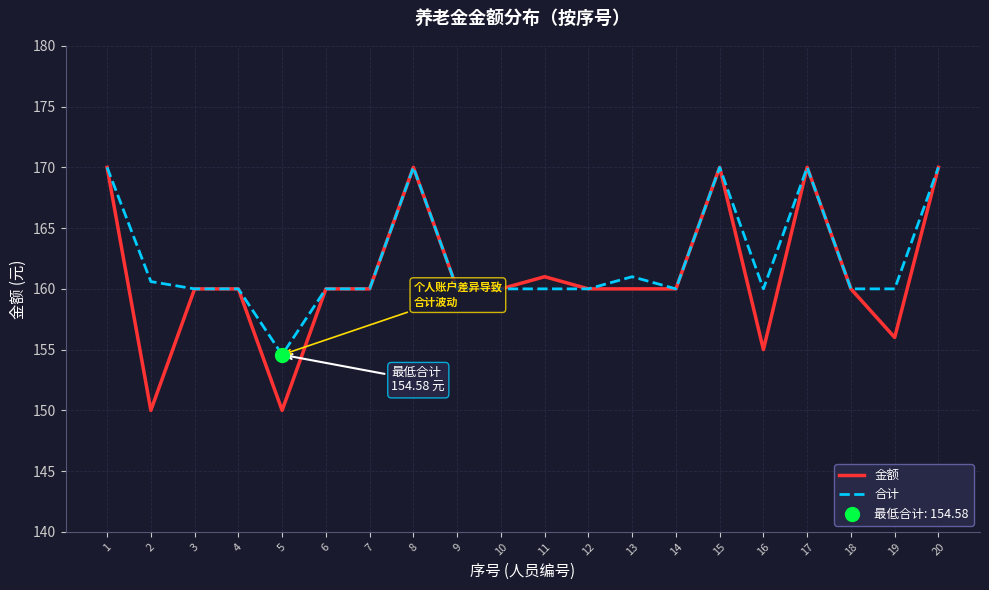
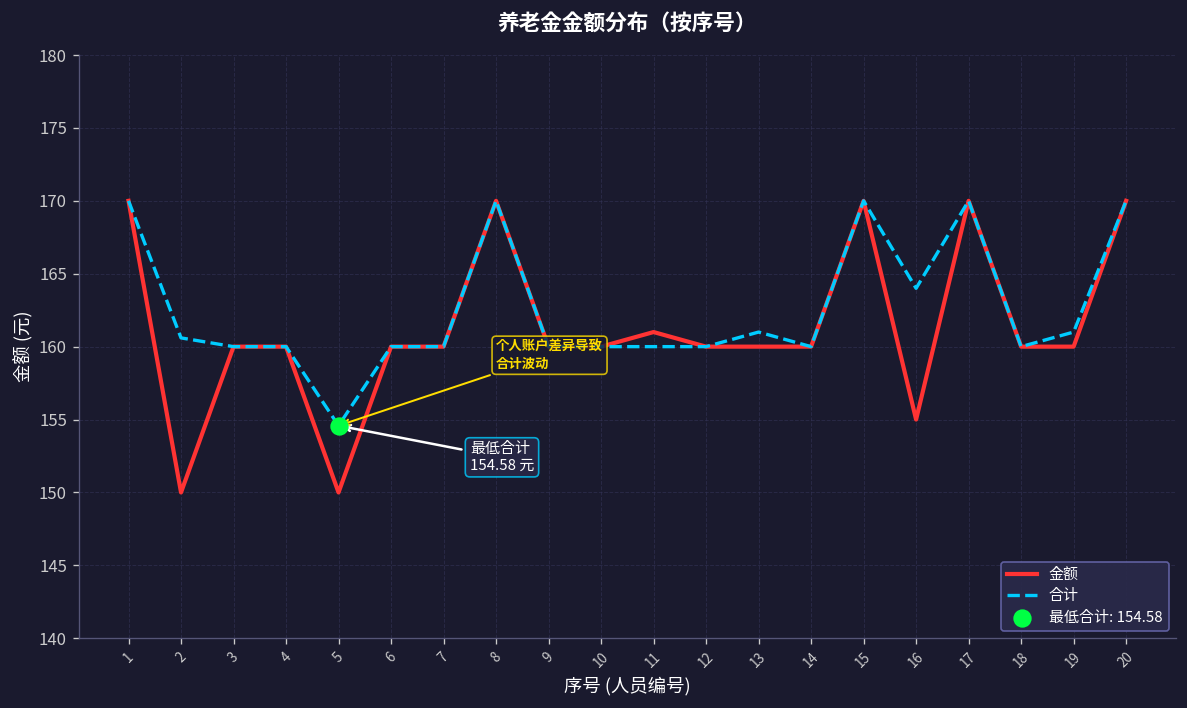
合计, 16: 160 -> 164
金额, 19: 156 -> 160
合计, 19: 160 -> 161
